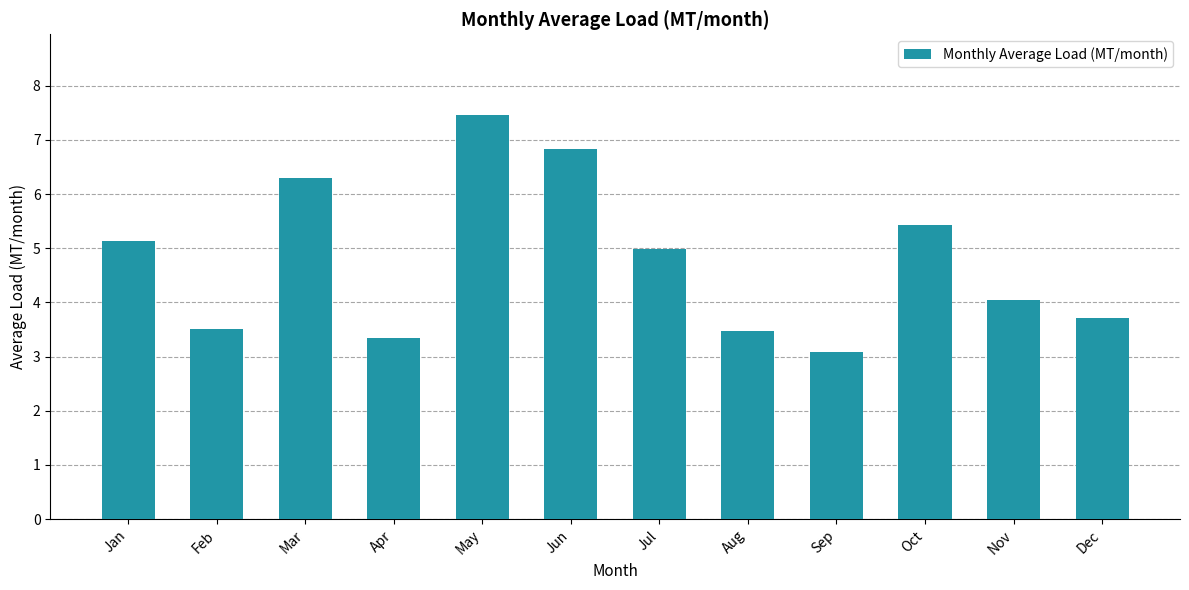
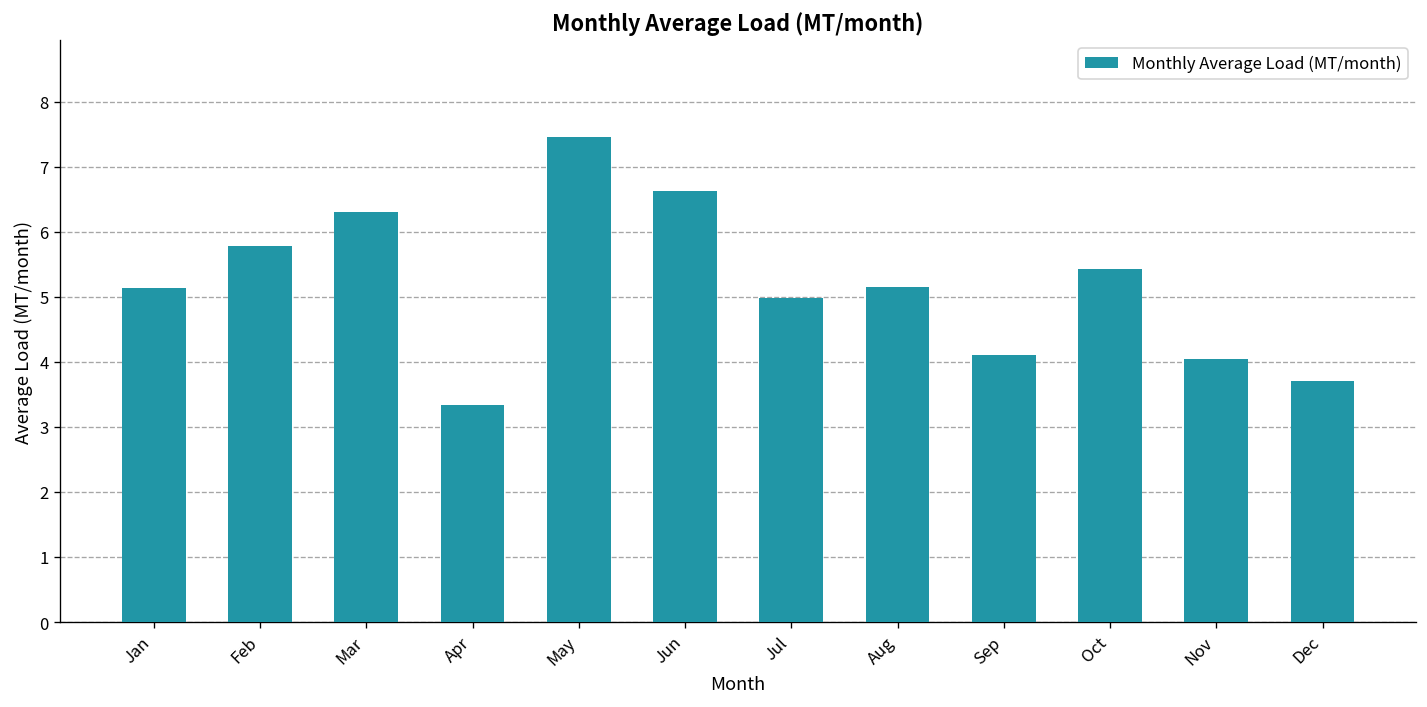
Feb: 3.5 -> 5.8
Jun: 6.8 -> 6.6
Aug: 3.5 -> 5.2
Sep: 3.1 -> 4.1
